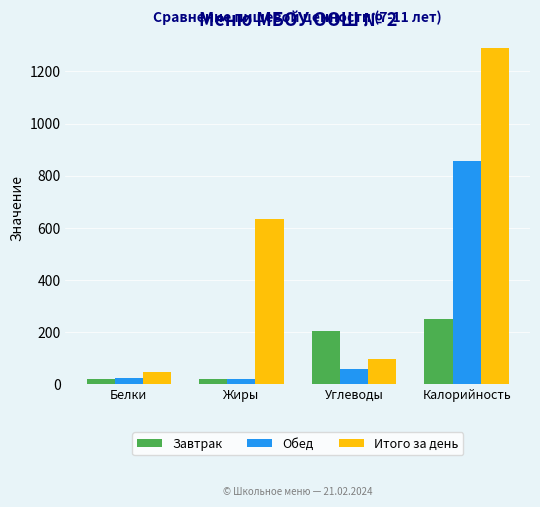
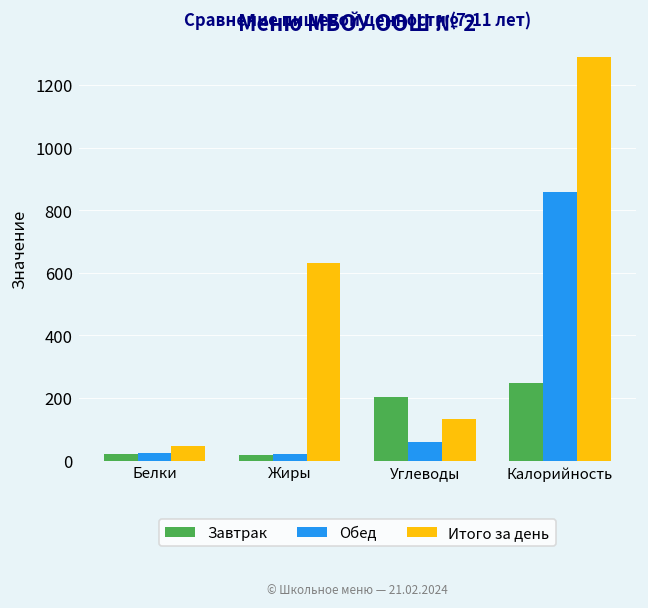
Итого за день, Углеводы: 100 -> 130
